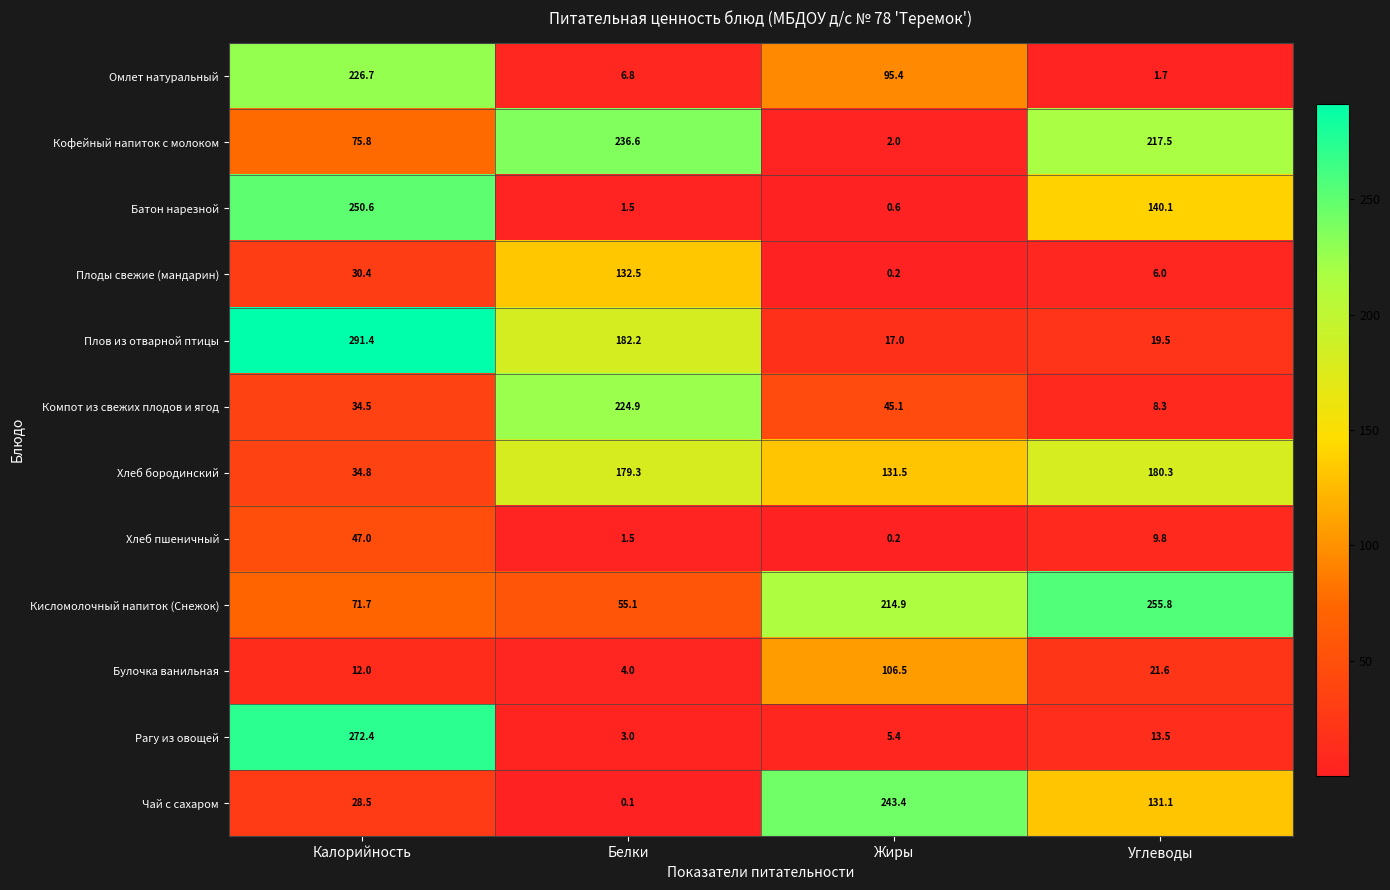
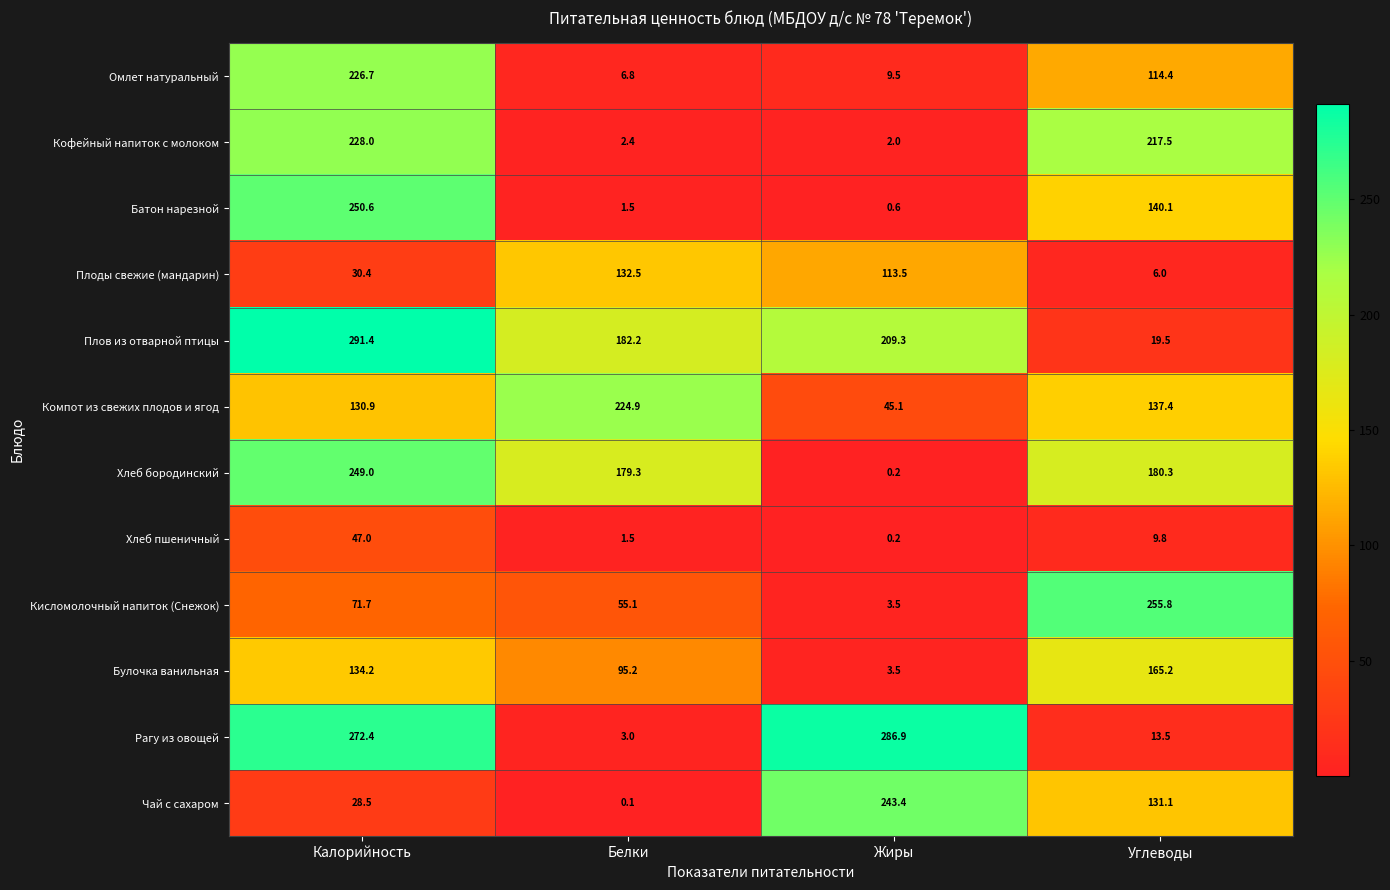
Омлет натуральный, Жиры: 95.4 -> 9.5
Омлет натуральный, Углеводы: 1.7 -> 114.4
Кофейный напиток с молоком, Калорийность: 75.8 -> 228.0
Кофейный напиток с молоком, Белки: 236.6 -> 2.4
Плоды свежие (мандарин), Жиры: 0.2 -> 113.5
Плов из отварной птицы, Жиры: 17.0 -> 209.3
Компот из свежих плодов и ягод, Калорийность: 34.5 -> 130.9
Компот из свежих плодов и ягод, Углеводы: 8.3 -> 137.4
Хлеб бородинский, Калорийность: 34.8 -> 249.0
Хлеб бородинский, Жиры: 131.5 -> 0.2
Кисломолочный напиток (Снежок), Жиры: 214.9 -> 3.5
Булочка ванильная, Калорийность: 12.0 -> 134.2
Булочка ванильная, Белки: 4.0 -> 95.2
Булочка ванильная, Жиры: 106.5 -> 3.5
Булочка ванильная, Углеводы: 21.6 -> 165.2
Рагу из овощей, Жиры: 5.4 -> 286.9
